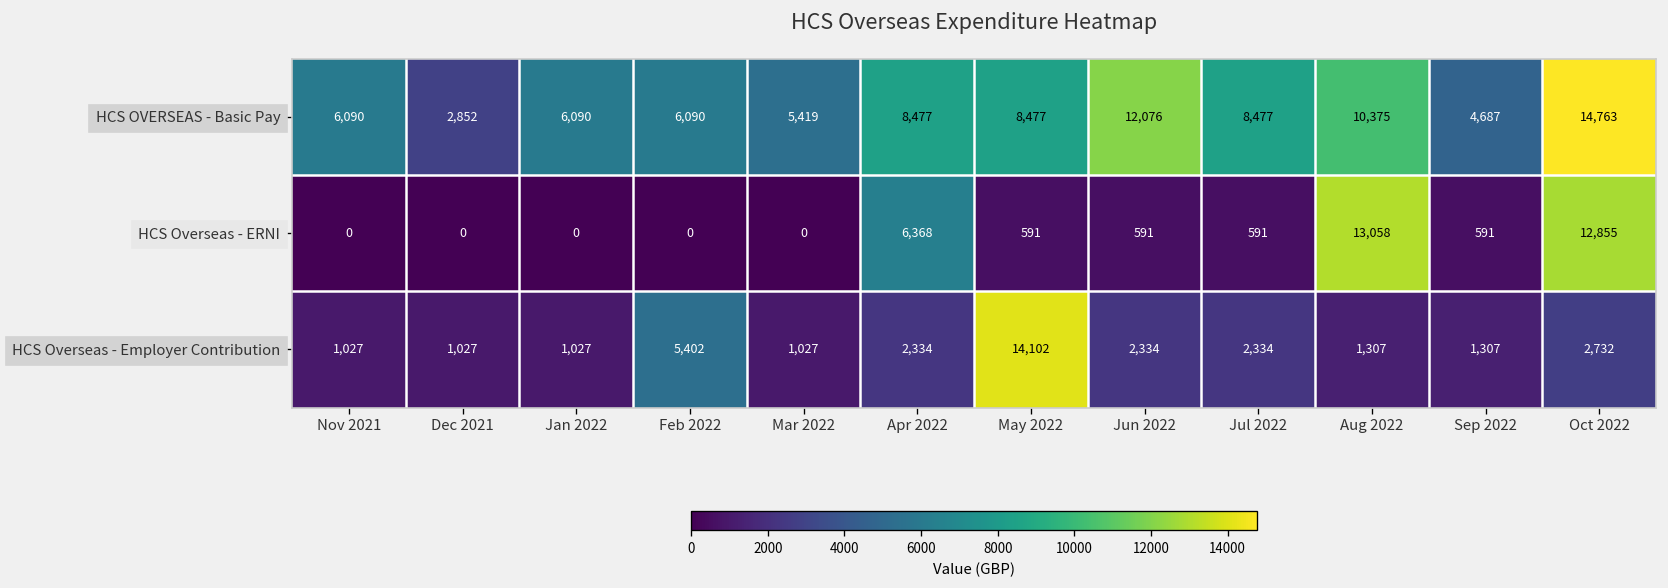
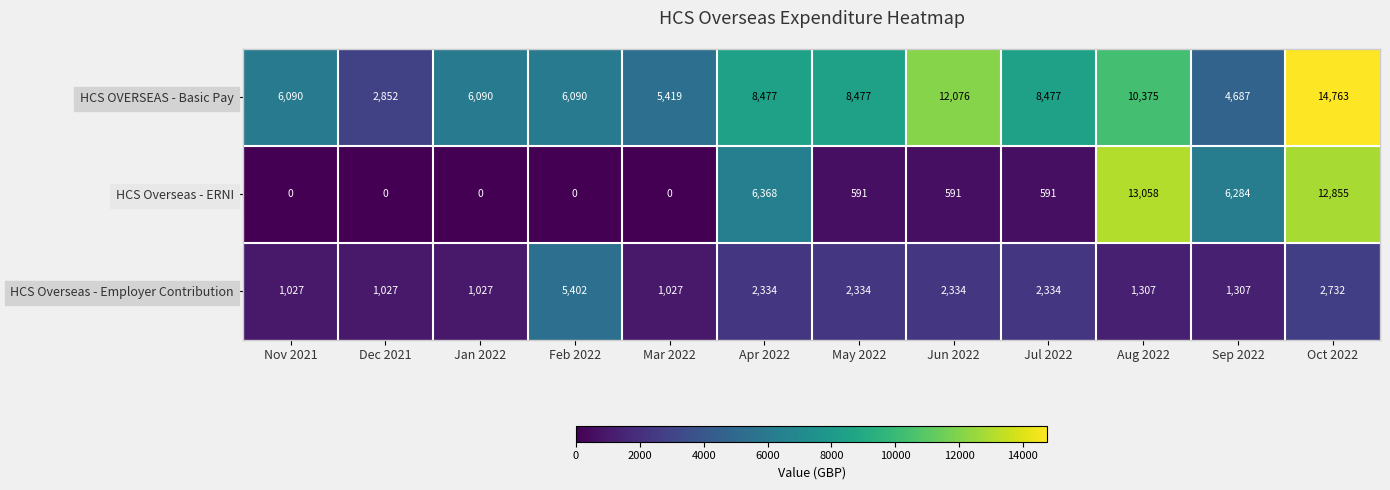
HCS Overseas - ERNI, Sep 2022: 591 -> 6,284
HCS Overseas - Employer Contribution, May 2022: 14,102 -> 2,334
